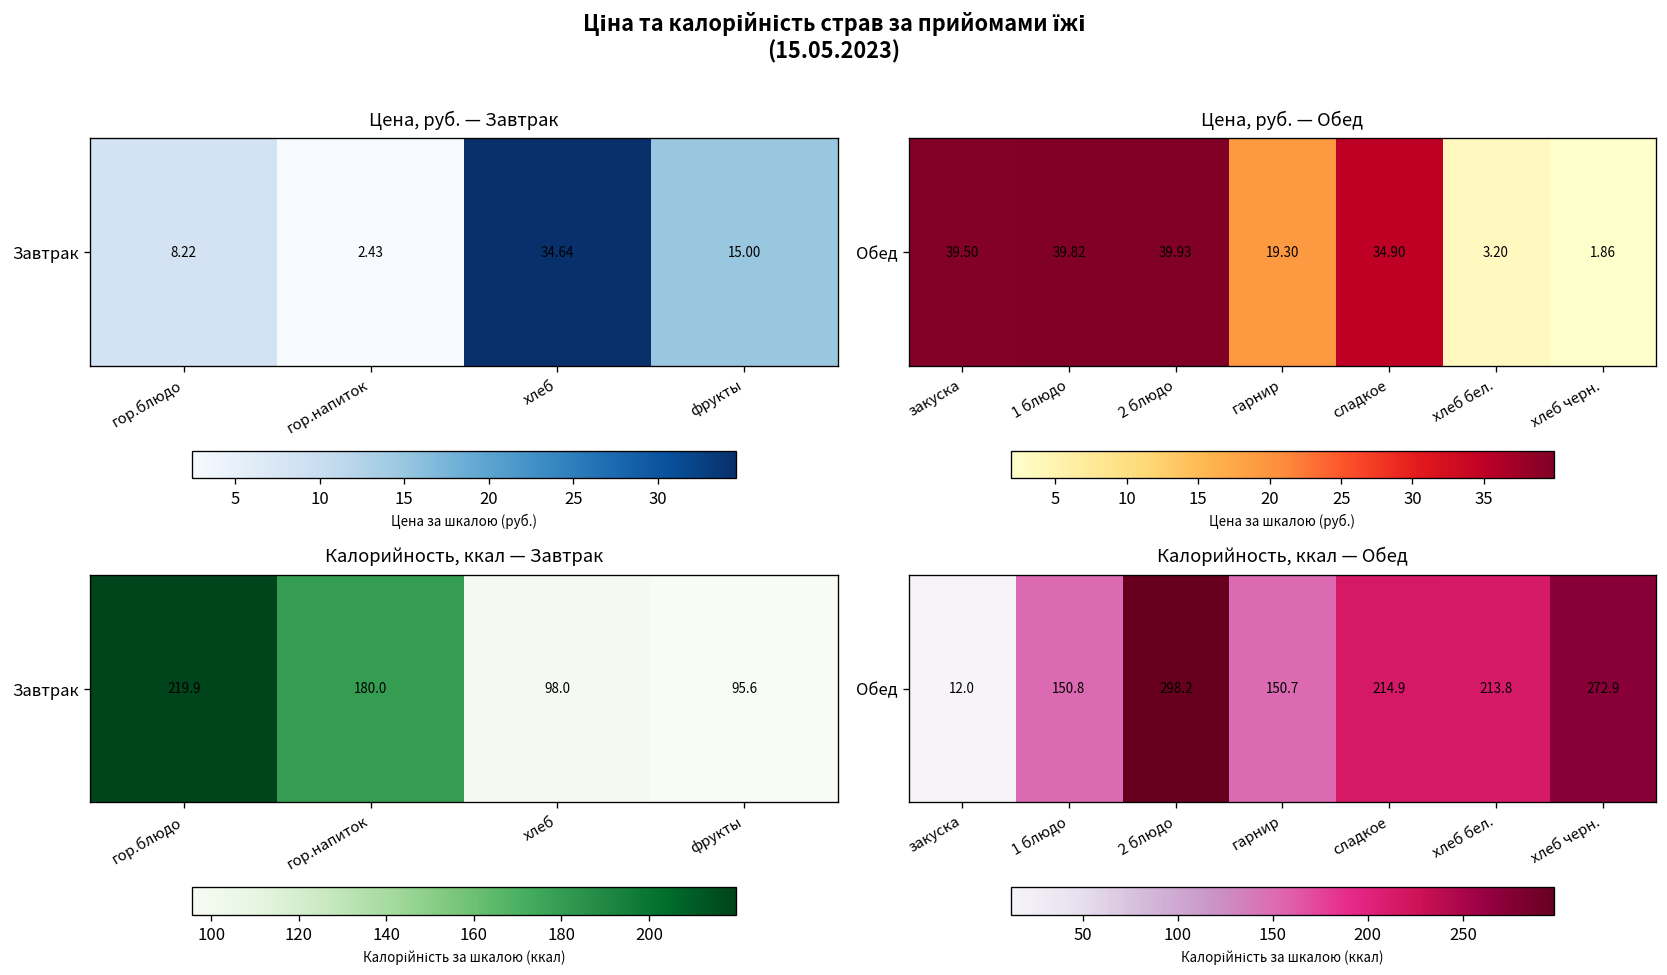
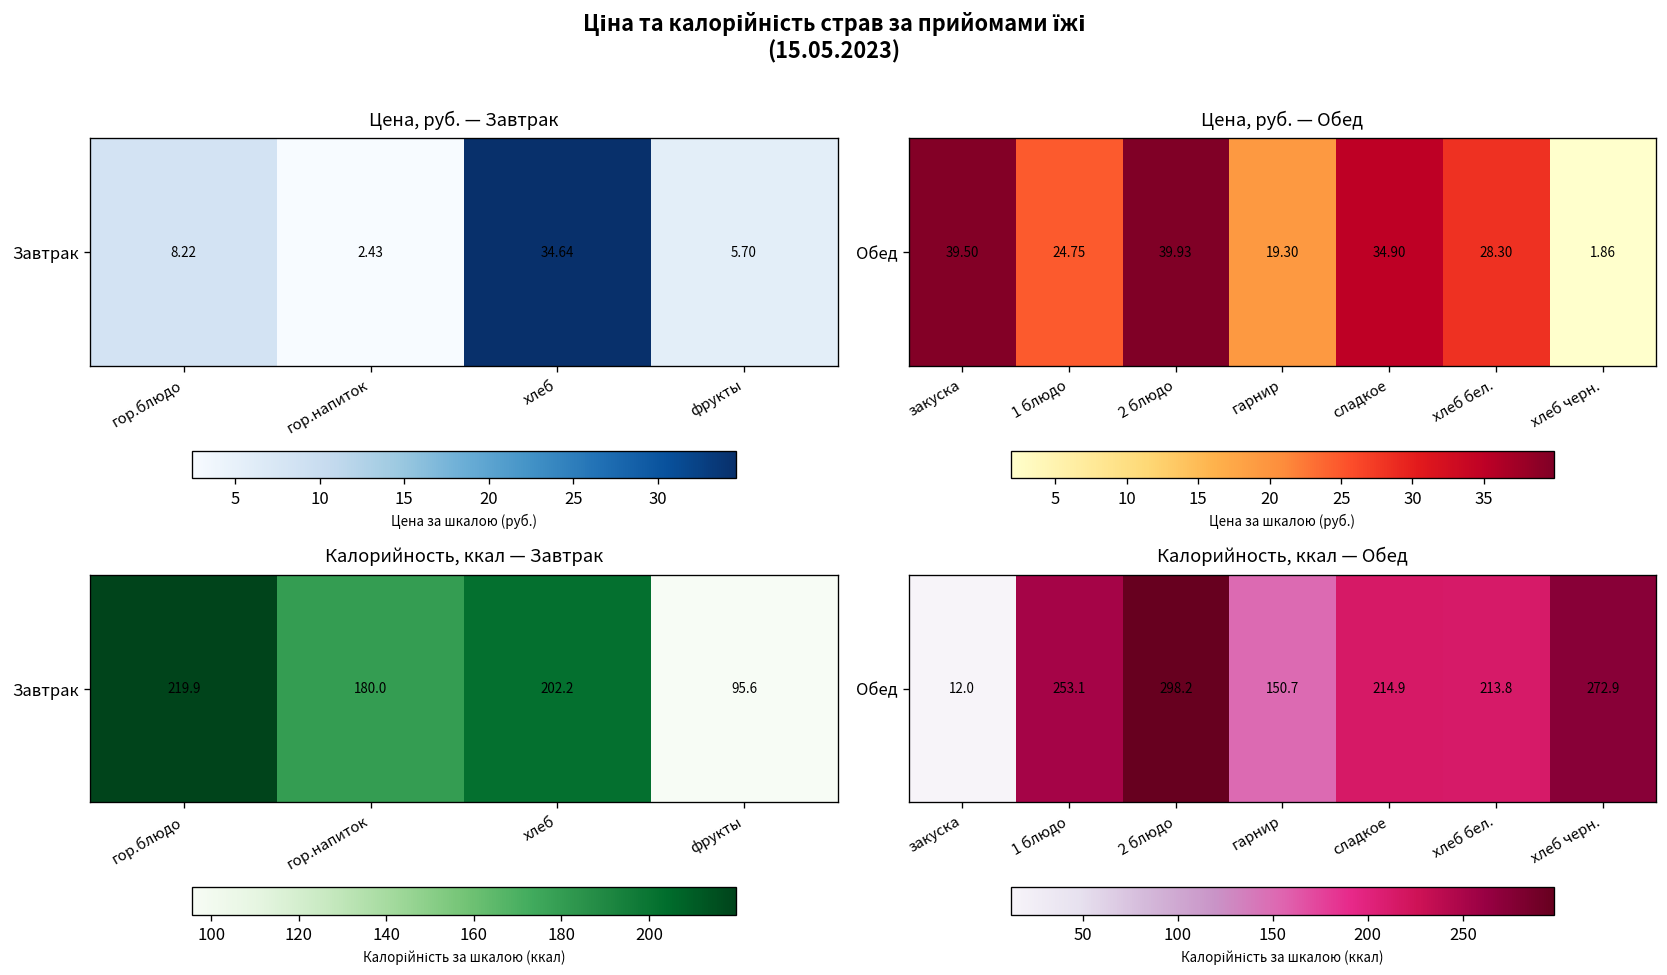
Цена, руб. — Завтрак, Завтрак, фрукты: 15.00 -> 5.70
Цена, руб. — Обед, Обед, 1 блюдо: 39.82 -> 24.75
Цена, руб. — Обед, Обед, хлеб бел.: 3.20 -> 28.30
Калорийность, ккал — Завтрак, Завтрак, хлеб: 98.0 -> 202.2
Калорийность, ккал — Обед, Обед, 1 блюдо: 150.8 -> 253.1
